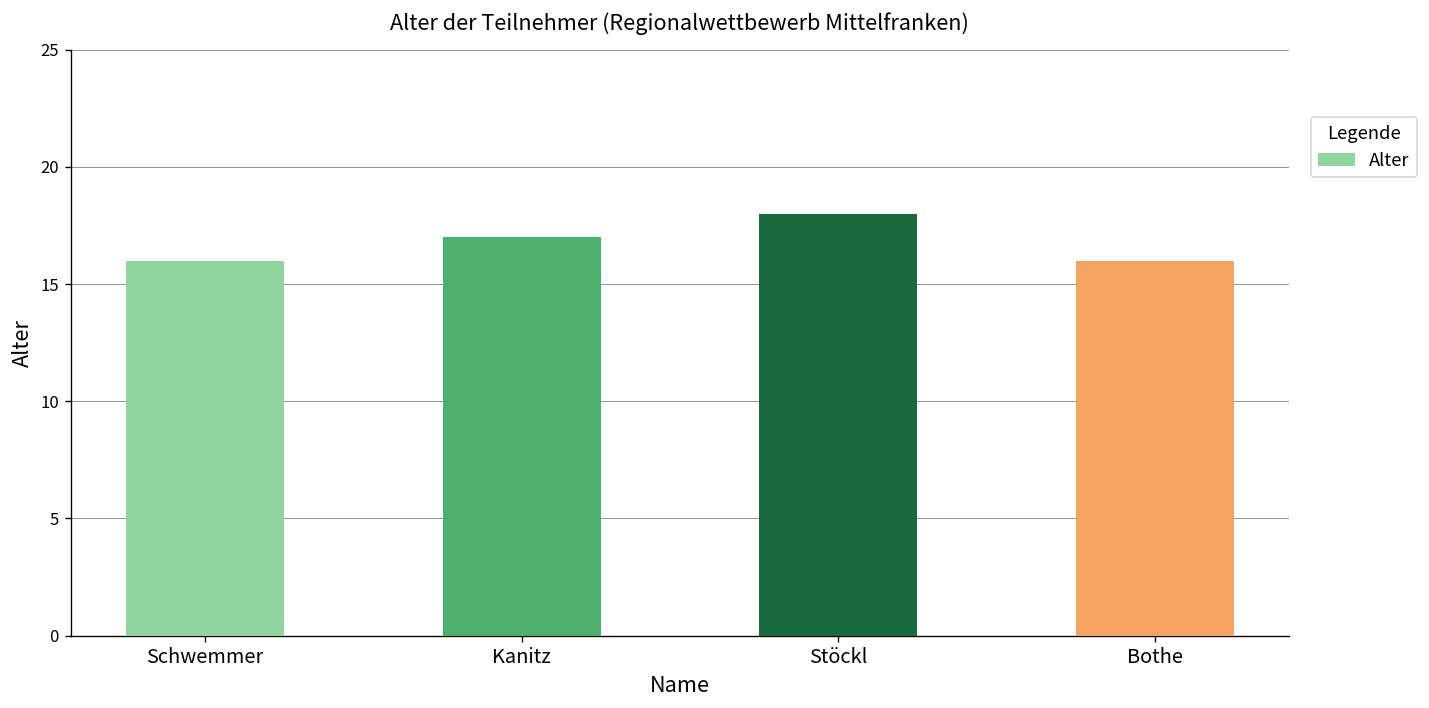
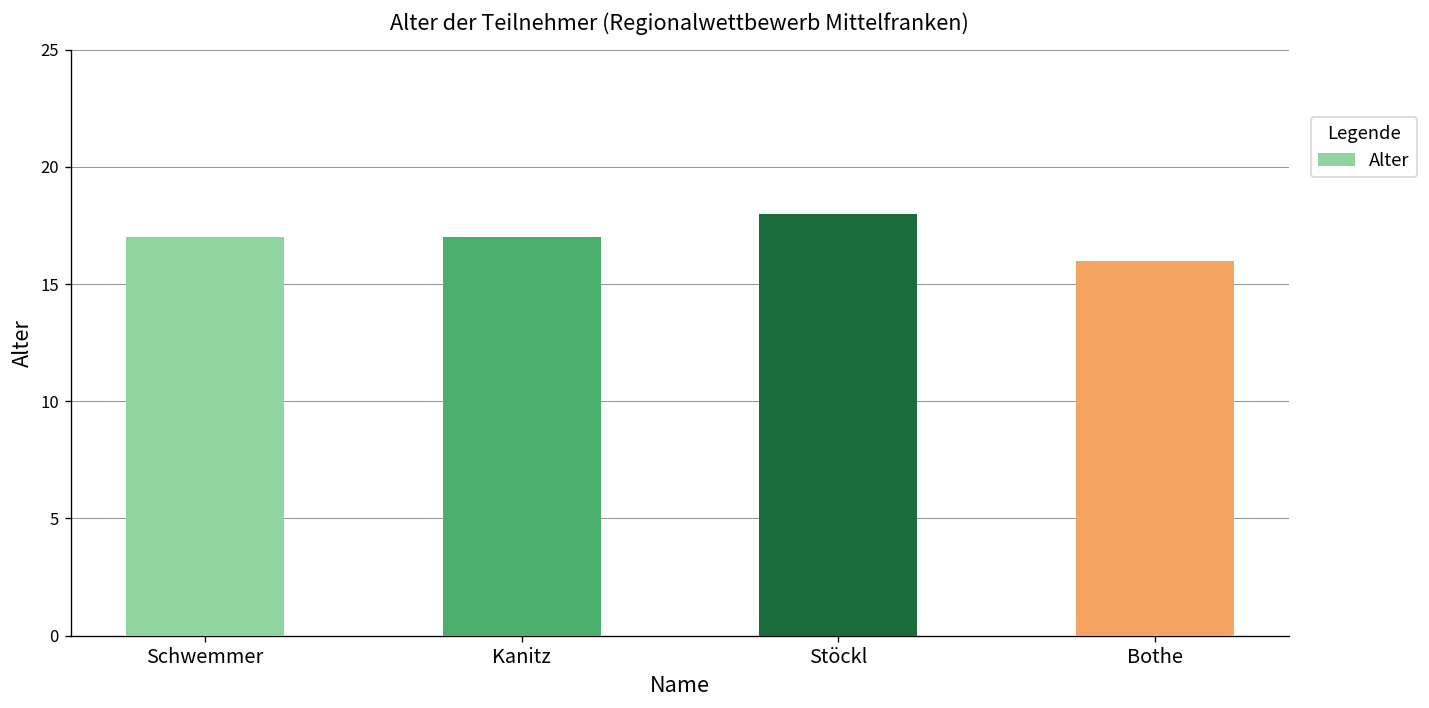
Schwemmer: 16 -> 17
